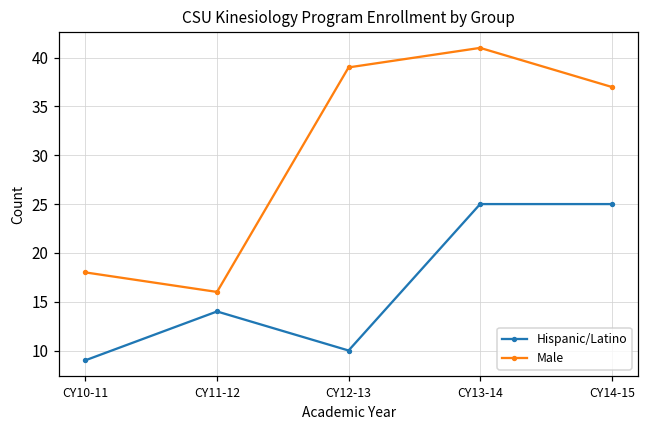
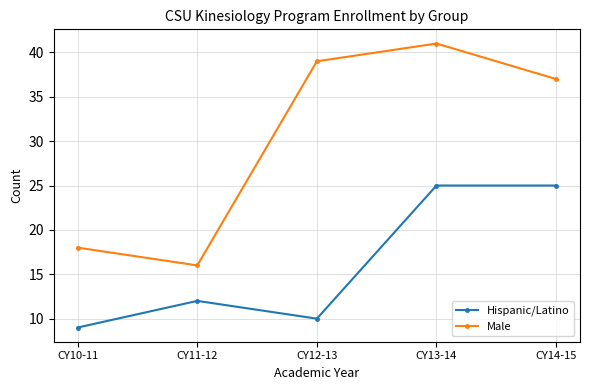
Hispanic/Latino, CY11-12: 14 -> 12
